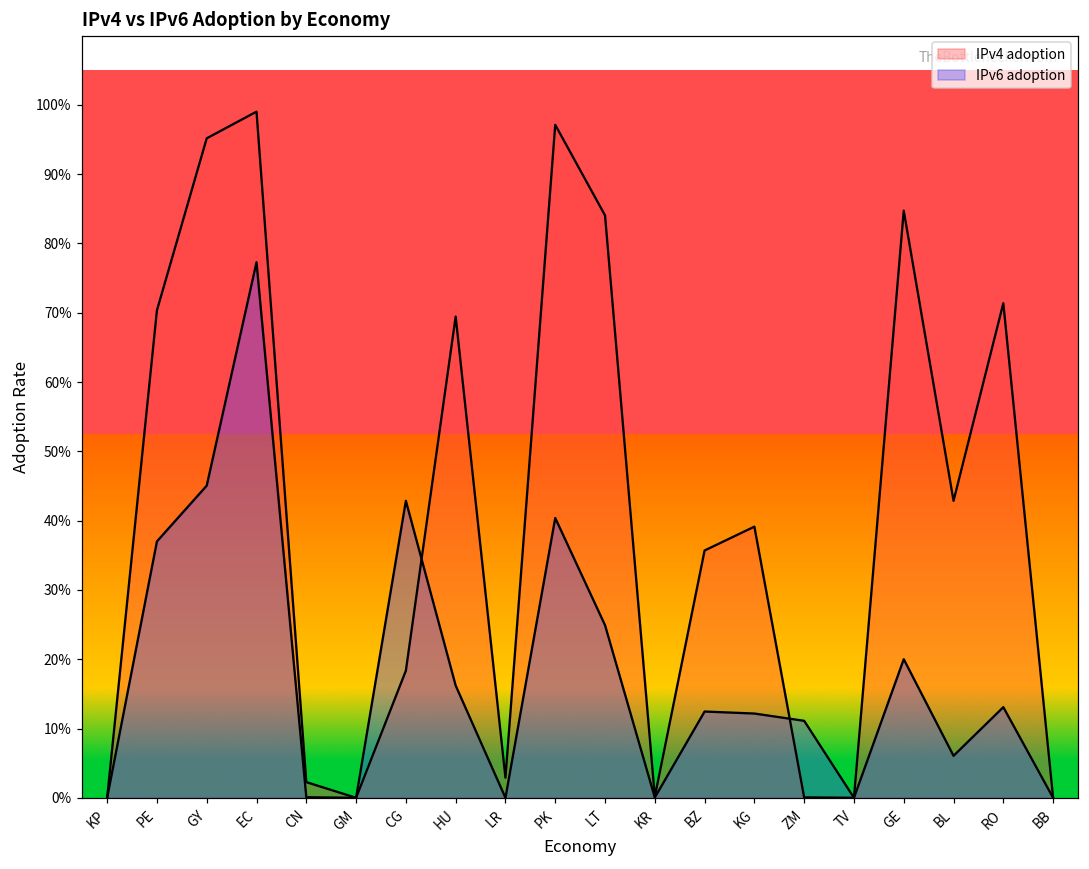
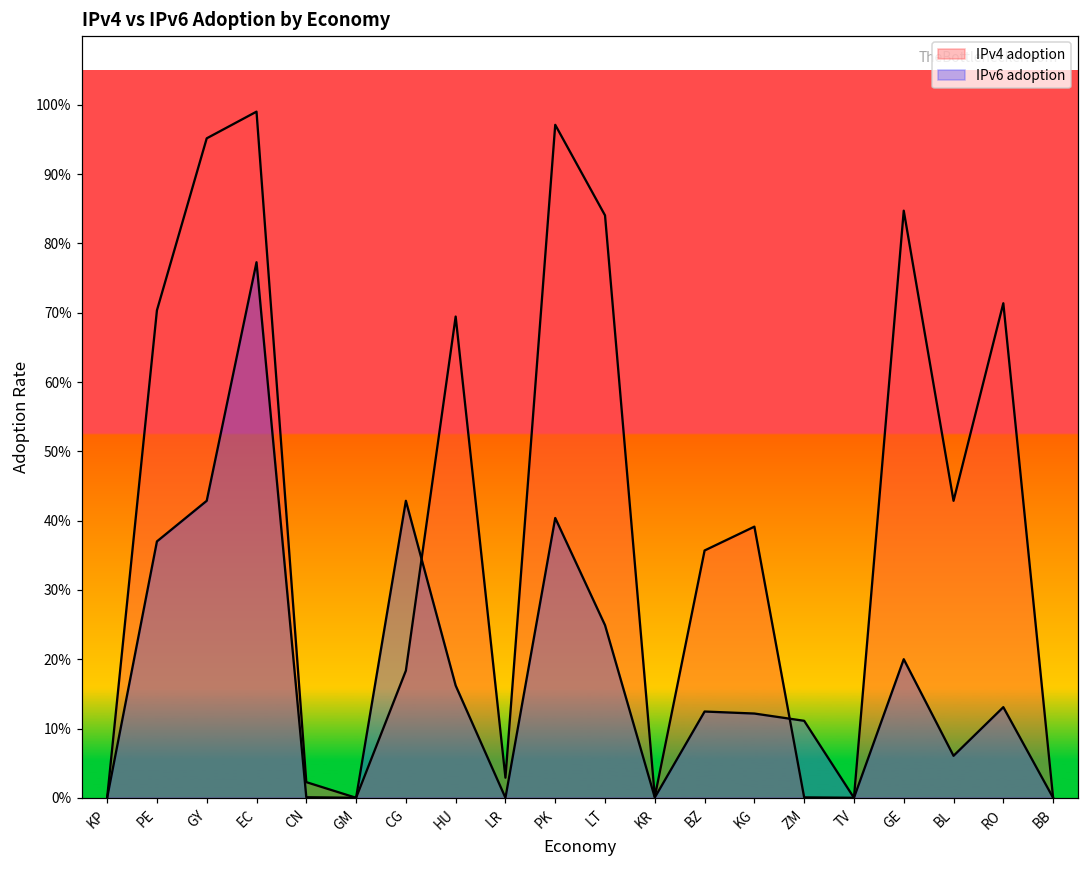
IPv6 adoption, GY: 45% -> 43%
